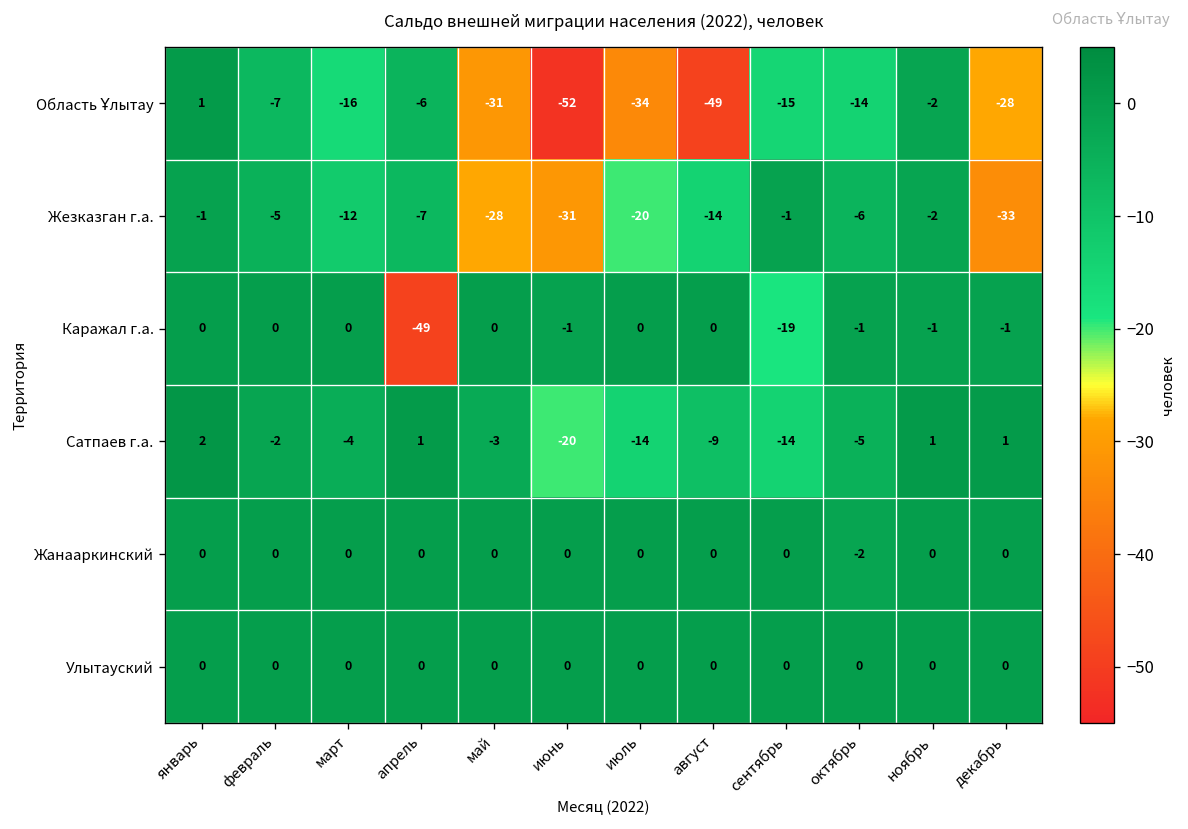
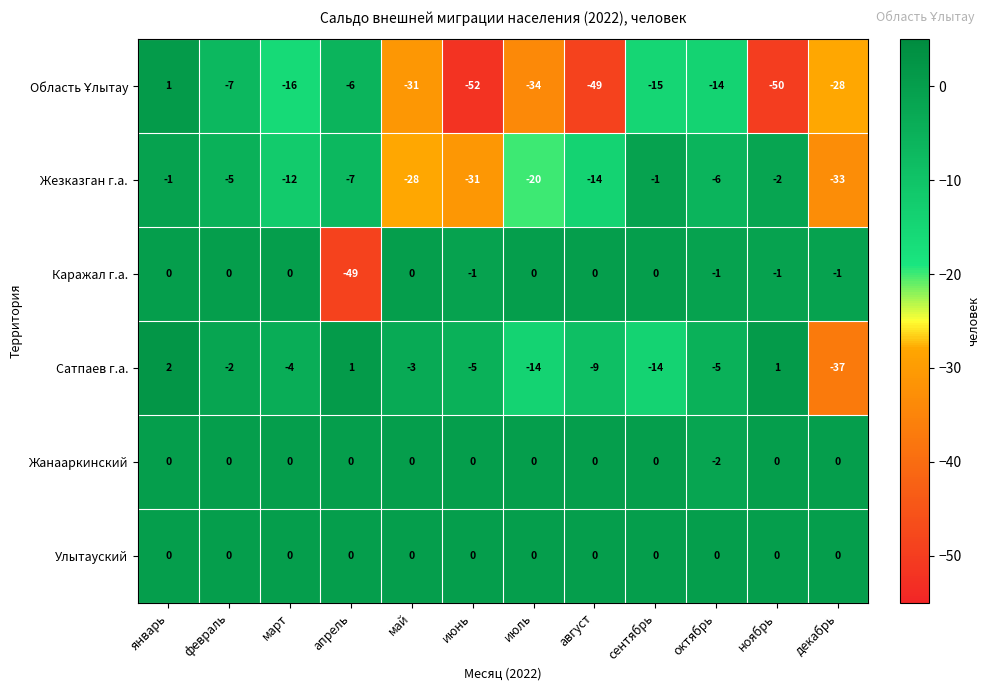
Область Ұлытау, ноябрь: -2 -> -50
Каражал г.а., сентябрь: -19 -> 0
Сатпаев г.а., июнь: -20 -> -5
Сатпаев г.а., декабрь: 1 -> -37
